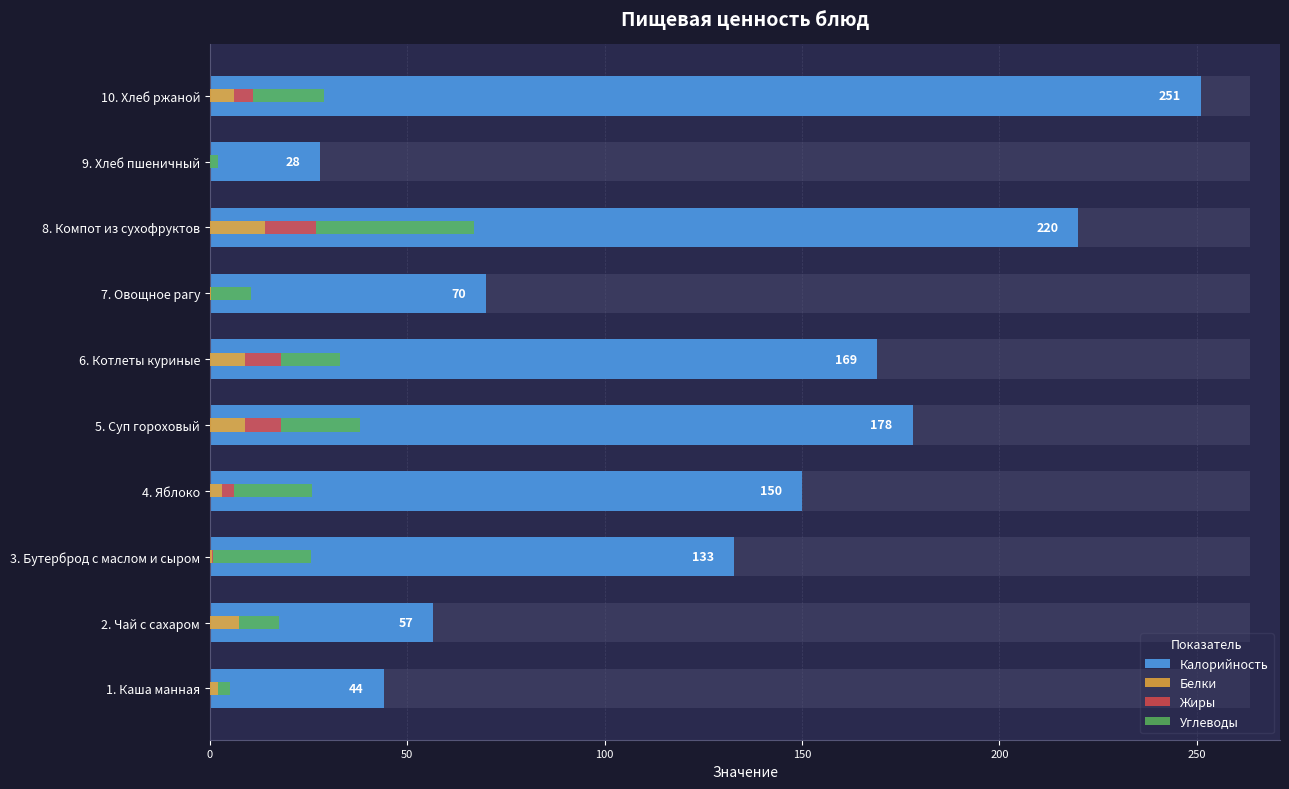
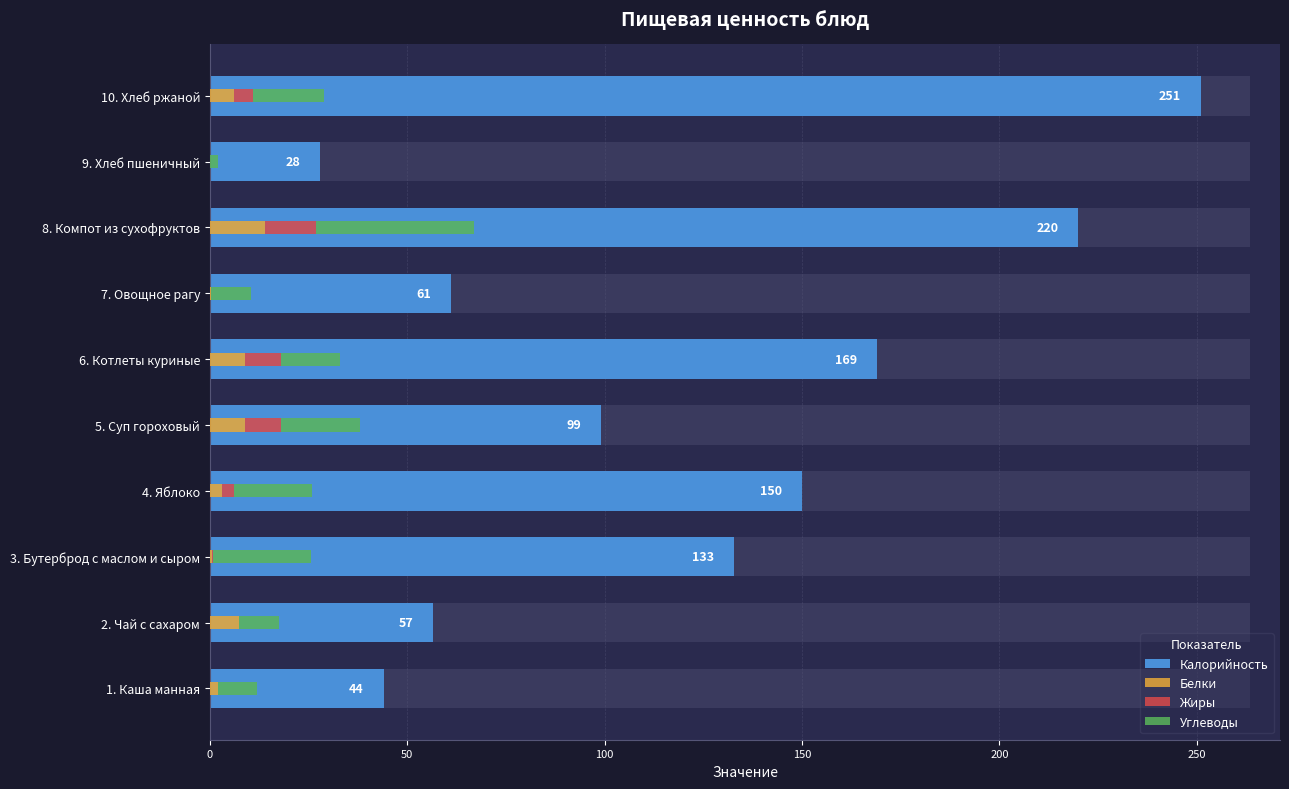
Калорийность, 7. Овощное рагу: 70 -> 61
Калорийность, 5. Суп гороховый: 178 -> 99
Углеводы, 1. Каша манная: 3 -> 10
